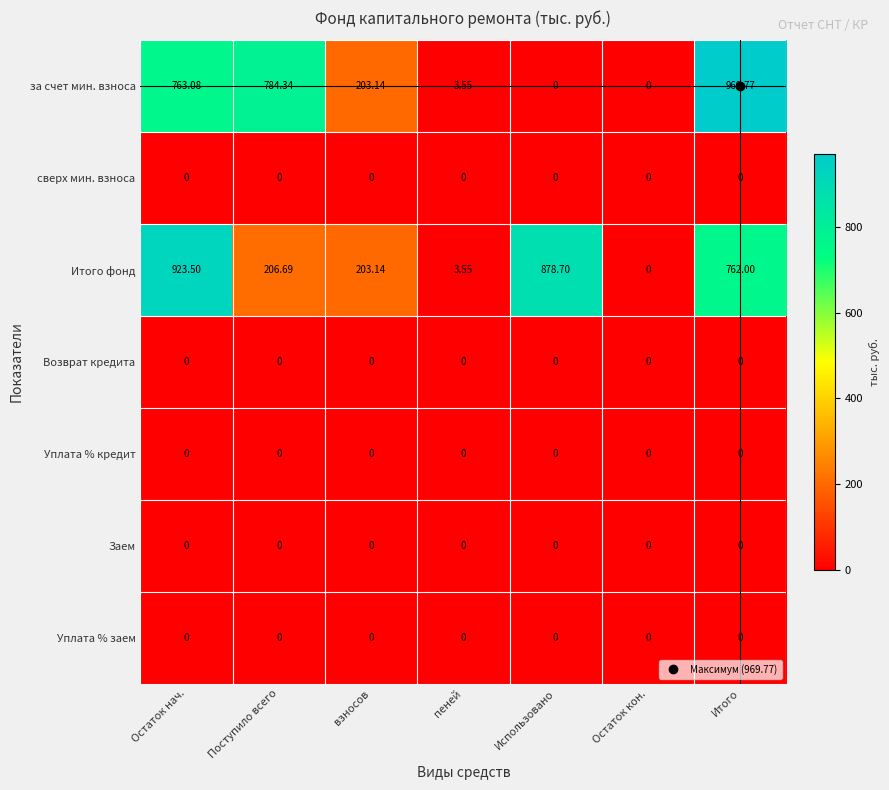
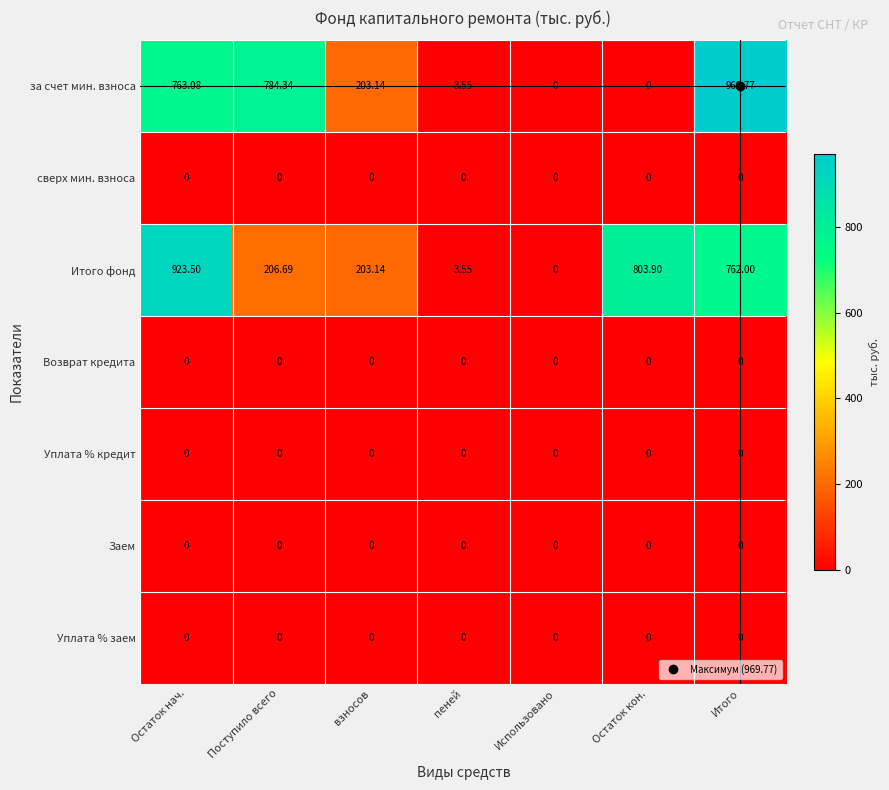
Итого фонд, Использовано: 878.70 -> 0
Итого фонд, Остаток кон.: 0 -> 803.90
